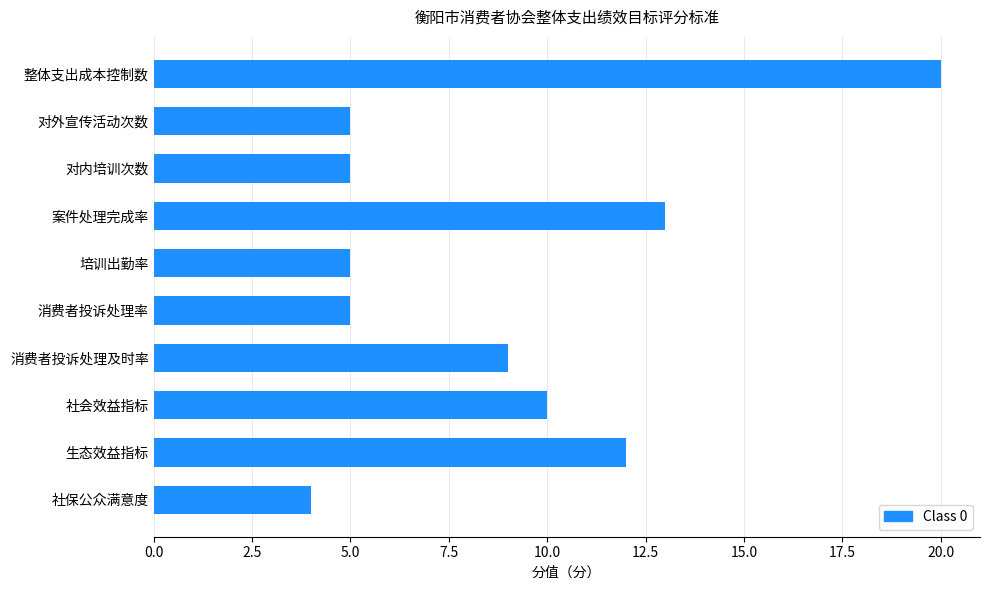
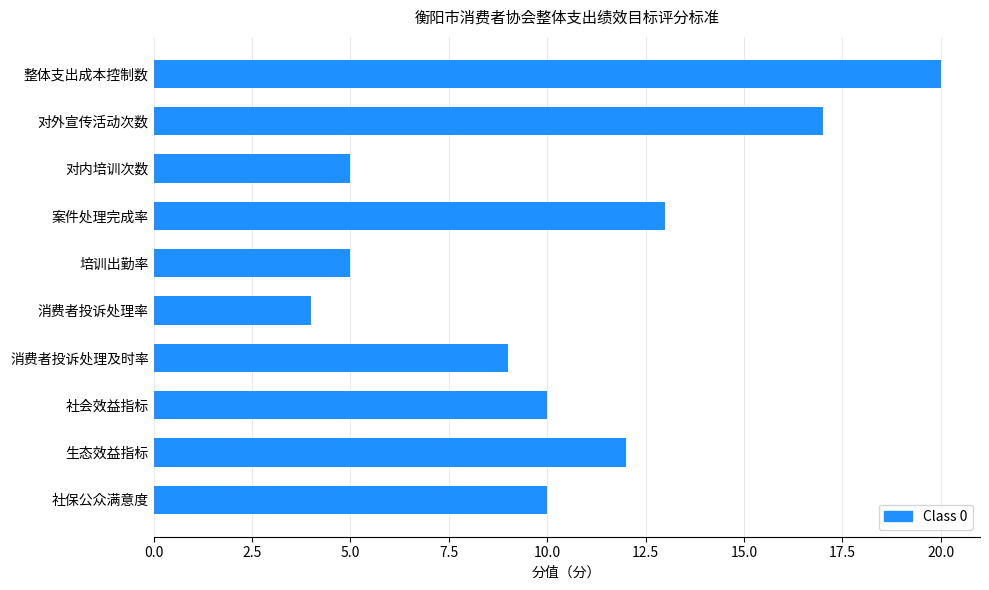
对外宣传活动次数: 5 -> 17
消费者投诉处理率: 5 -> 4
社保公众满意度: 4 -> 10
